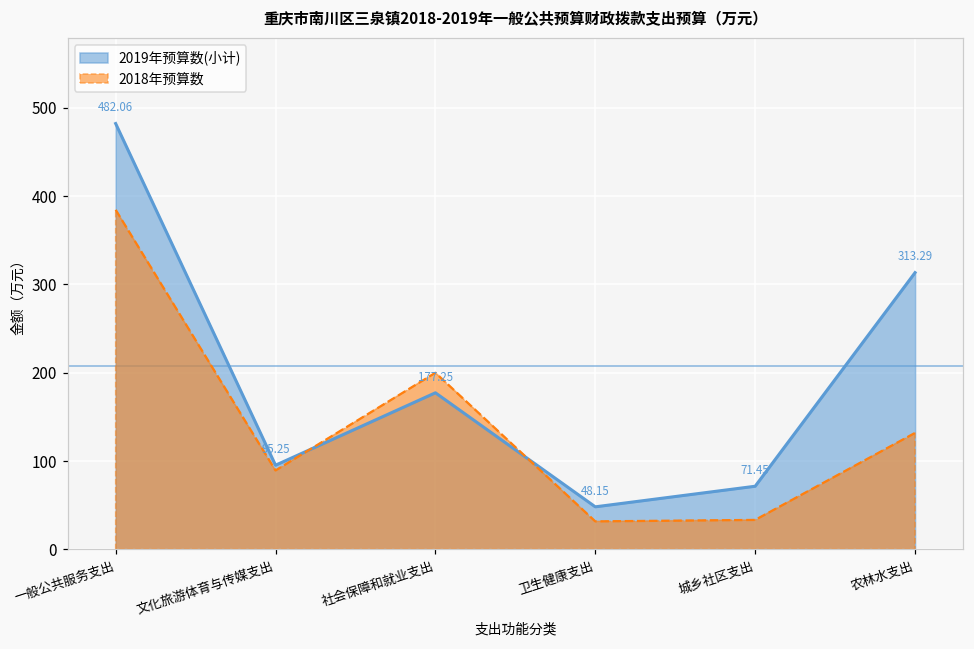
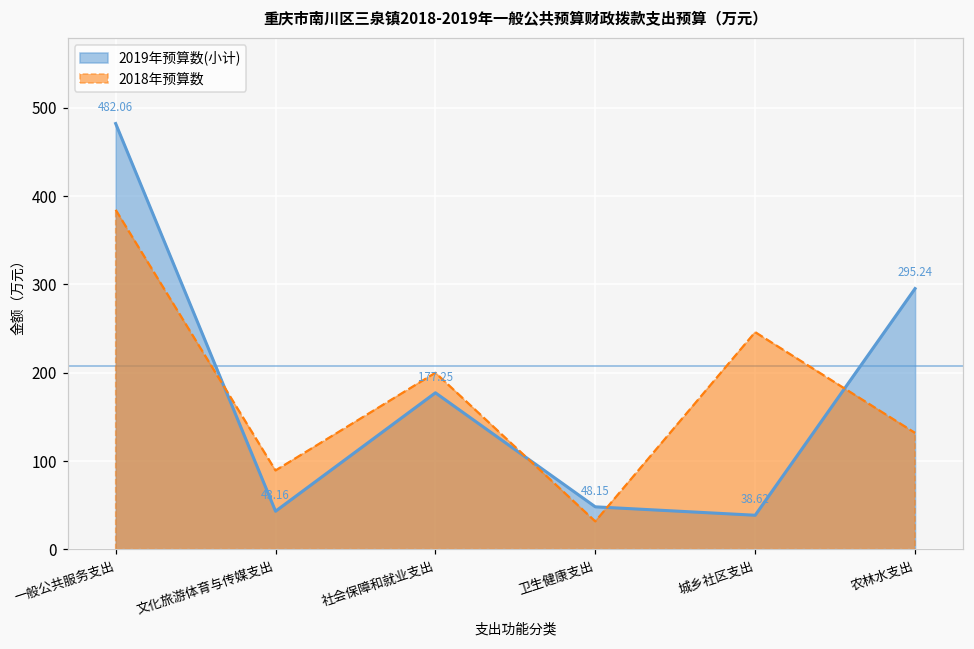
2019年预算数(小计), 文化旅游体育与传媒支出: 95.25 -> 43.16
2019年预算数(小计), 城乡社区支出: 71.45 -> 38.62
2018年预算数, 城乡社区支出: 30 -> 250
2019年预算数(小计), 农林水支出: 313.29 -> 295.24
